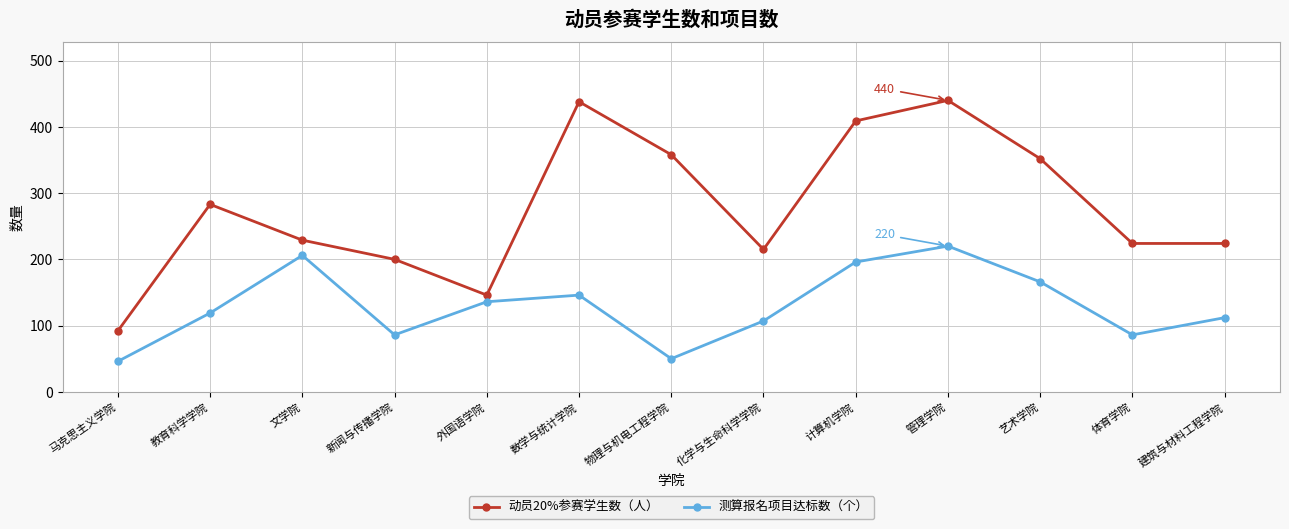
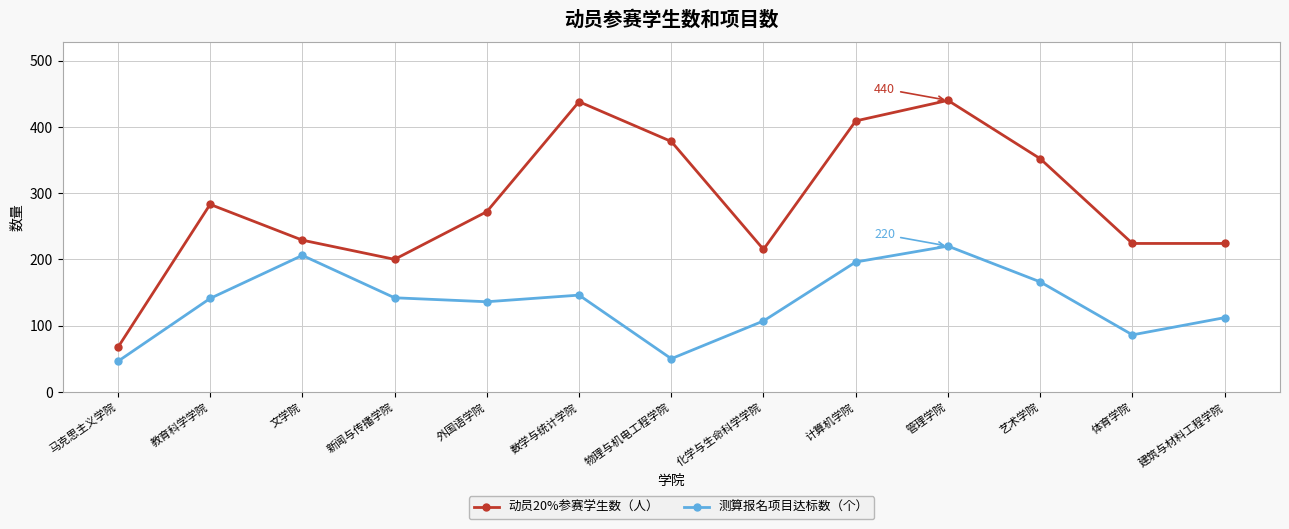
动员20%参赛学生数（人）, 马克思主义学院: 90 -> 70
测算报名项目达标数（个）, 教育科学学院: 120 -> 140
测算报名项目达标数（个）, 新闻与传播学院: 90 -> 140
动员20%参赛学生数（人）, 外国语学院: 150 -> 270
动员20%参赛学生数（人）, 物理与机电工程学院: 360 -> 380
